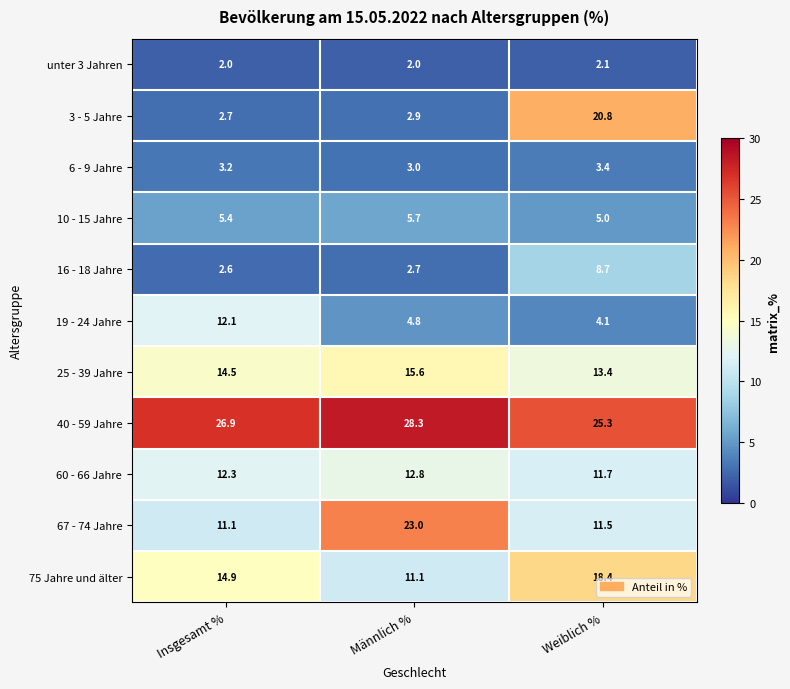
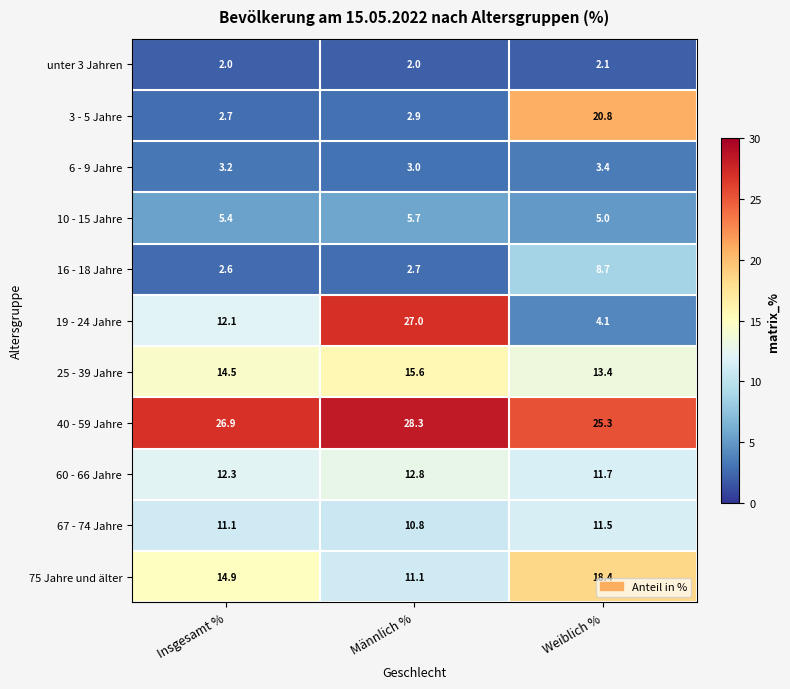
19 - 24 Jahre, Männlich %: 4.8 -> 27.0
67 - 74 Jahre, Männlich %: 23.0 -> 10.8
